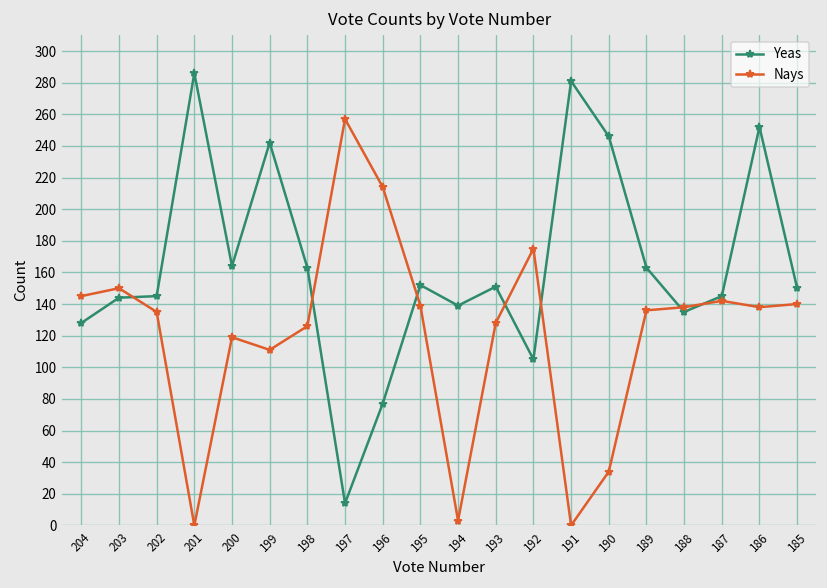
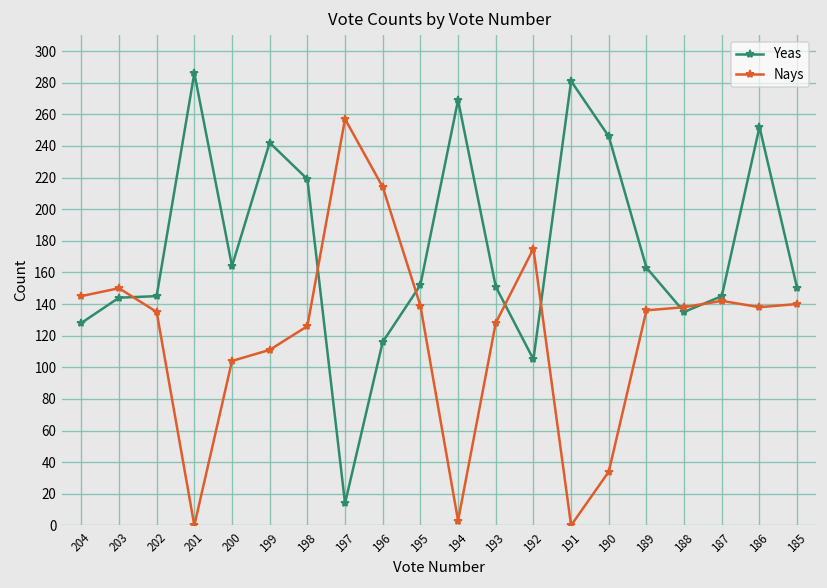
Nays, 200: 119 -> 104
Yeas, 198: 163 -> 219
Yeas, 196: 77 -> 116
Yeas, 194: 139 -> 269
